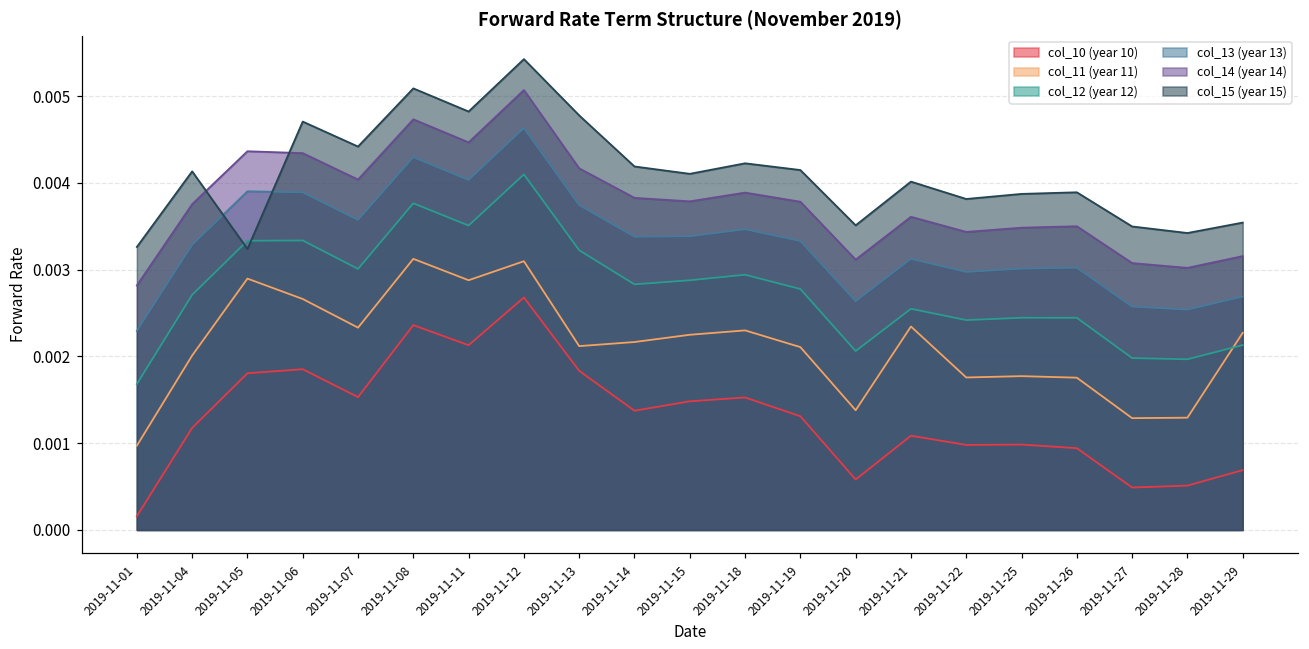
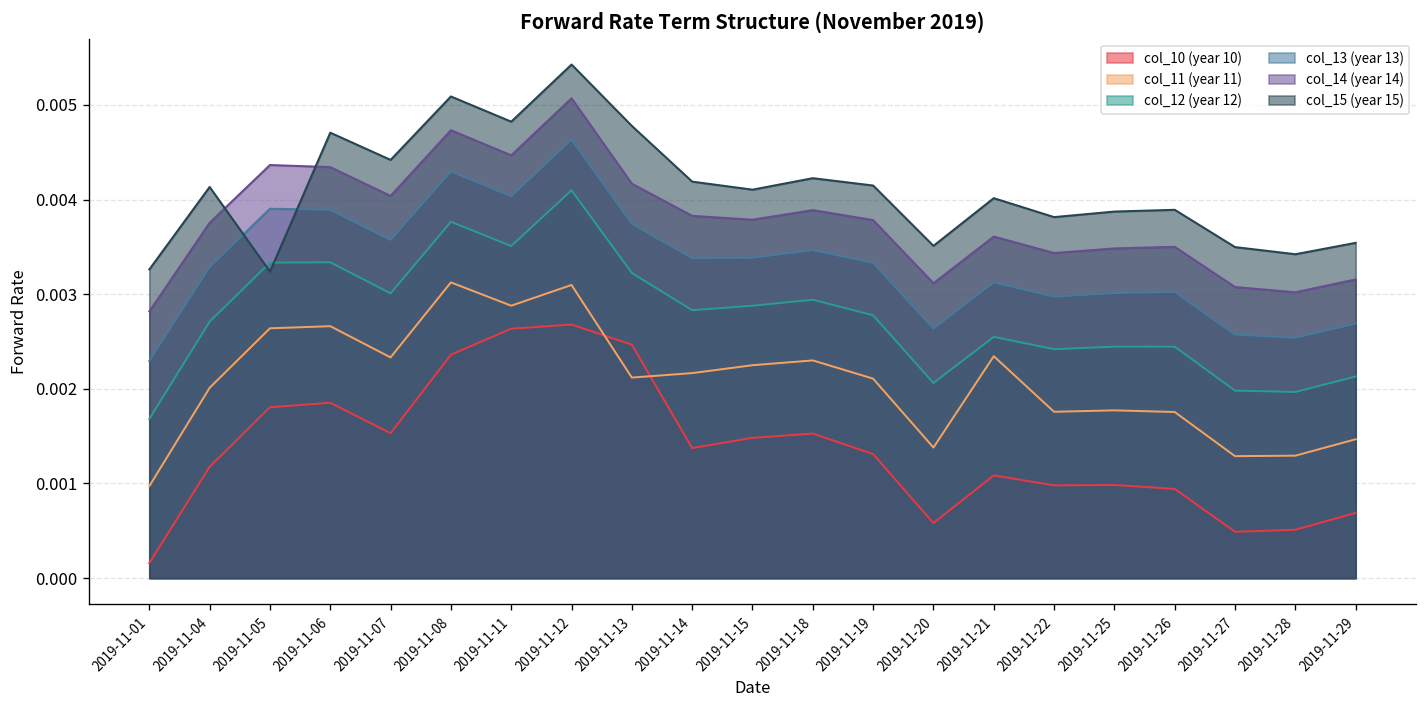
col_11 (year 11), 2019-11-05: 0.0029 -> 0.0026
col_10 (year 10), 2019-11-11: 0.0021 -> 0.0026
col_10 (year 10), 2019-11-13: 0.0018 -> 0.0025
col_11 (year 11), 2019-11-29: 0.0023 -> 0.0015
